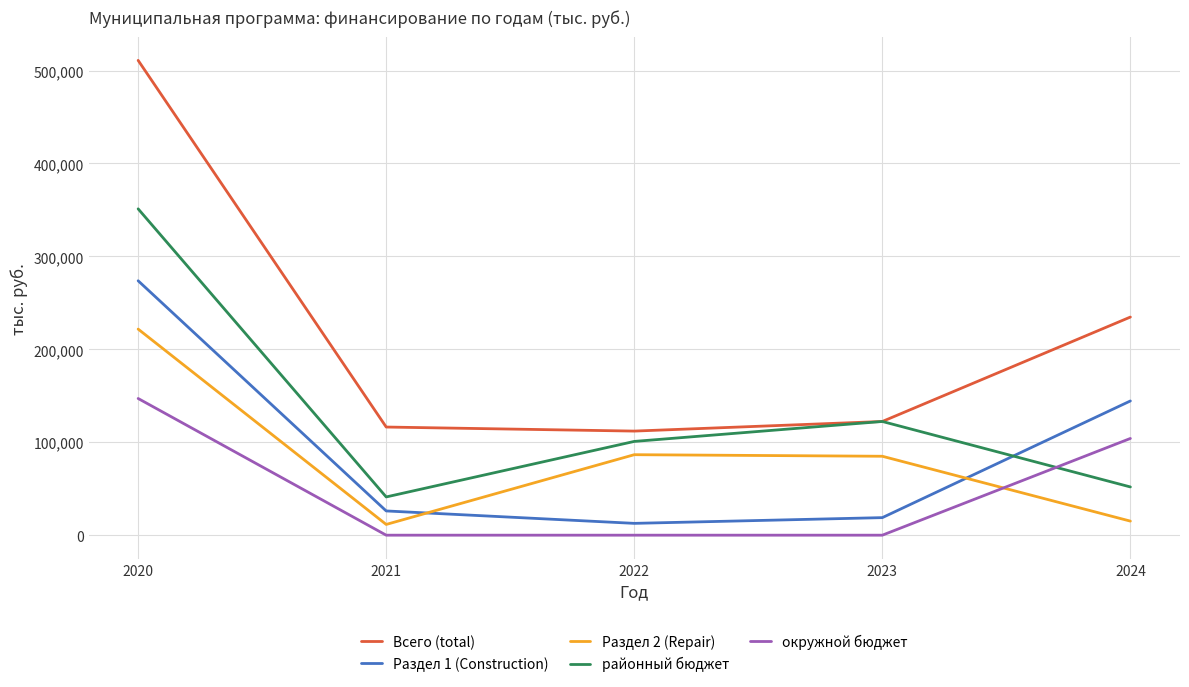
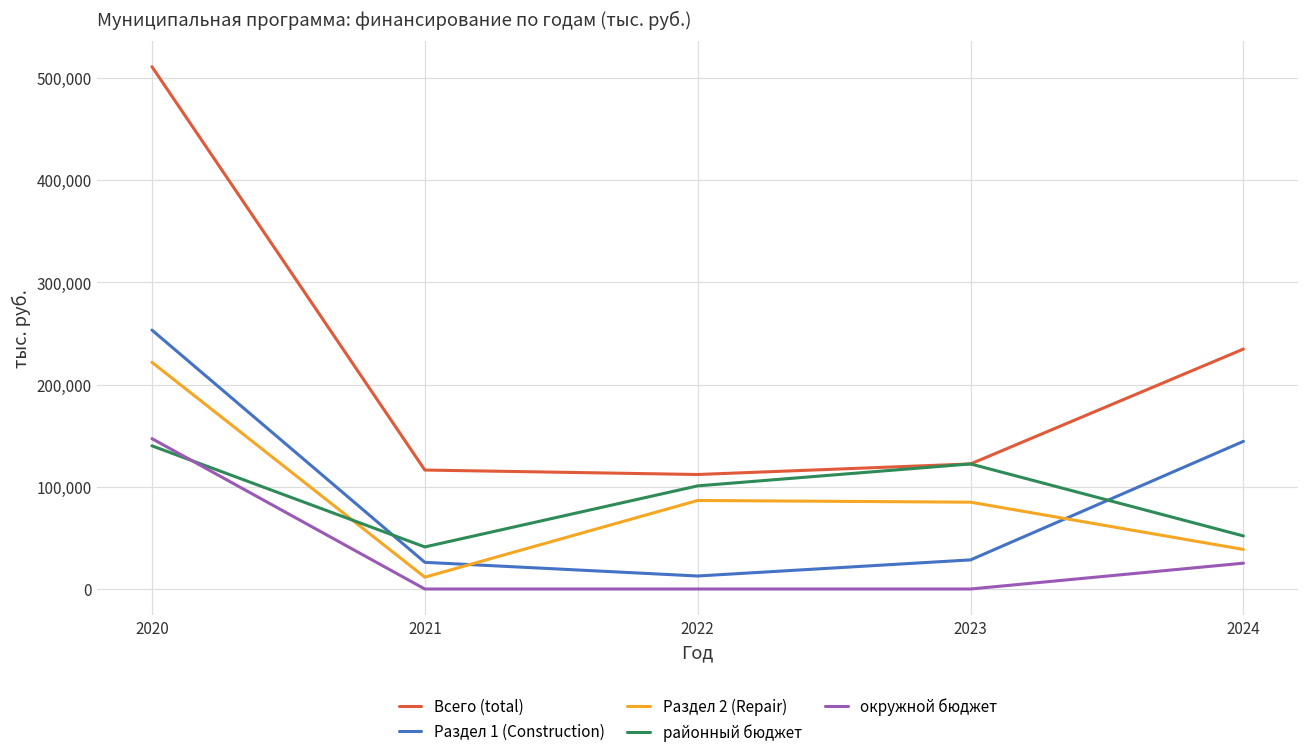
Раздел 1 (Construction), 2020: 270,000 -> 250,000
районный бюджет, 2020: 350,000 -> 140,000
Раздел 1 (Construction), 2023: 20,000 -> 30,000
Раздел 2 (Repair), 2024: 20,000 -> 40,000
окружной бюджет, 2024: 100,000 -> 30,000
